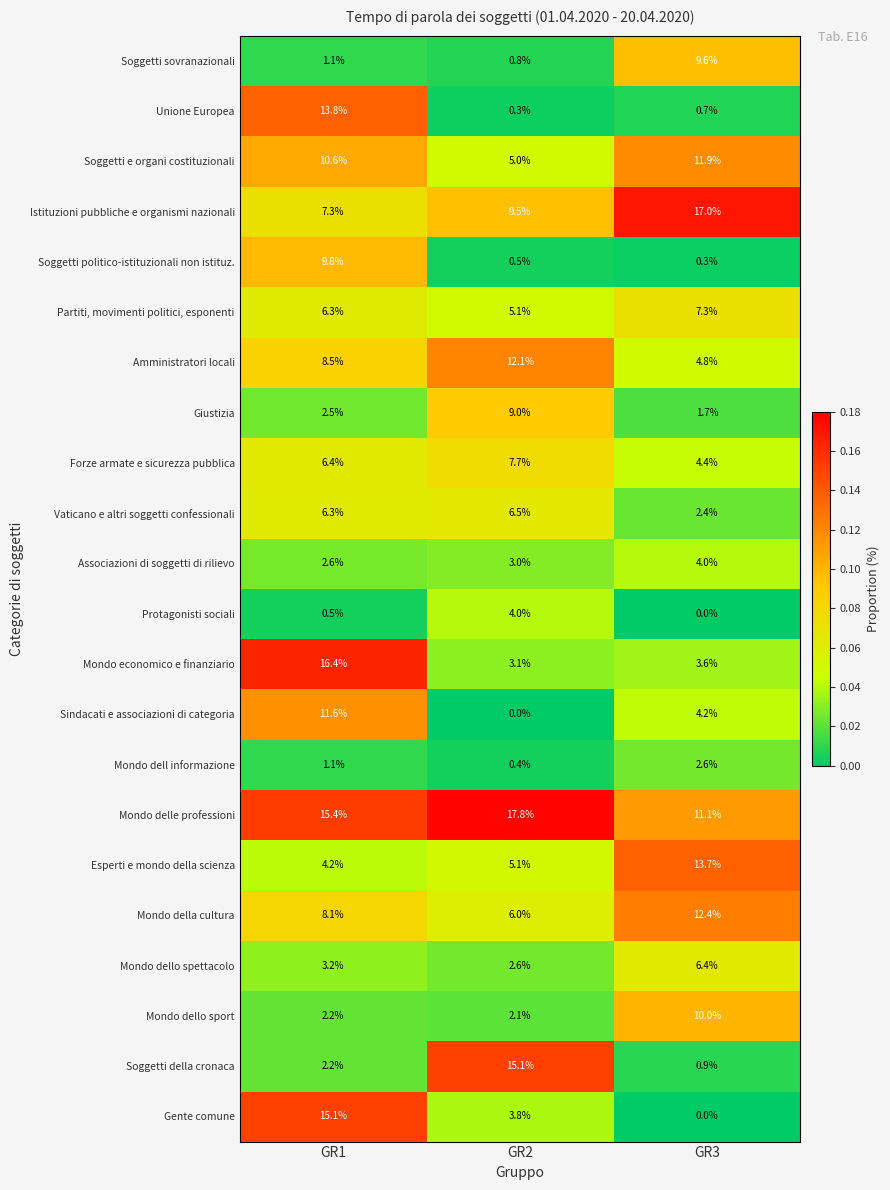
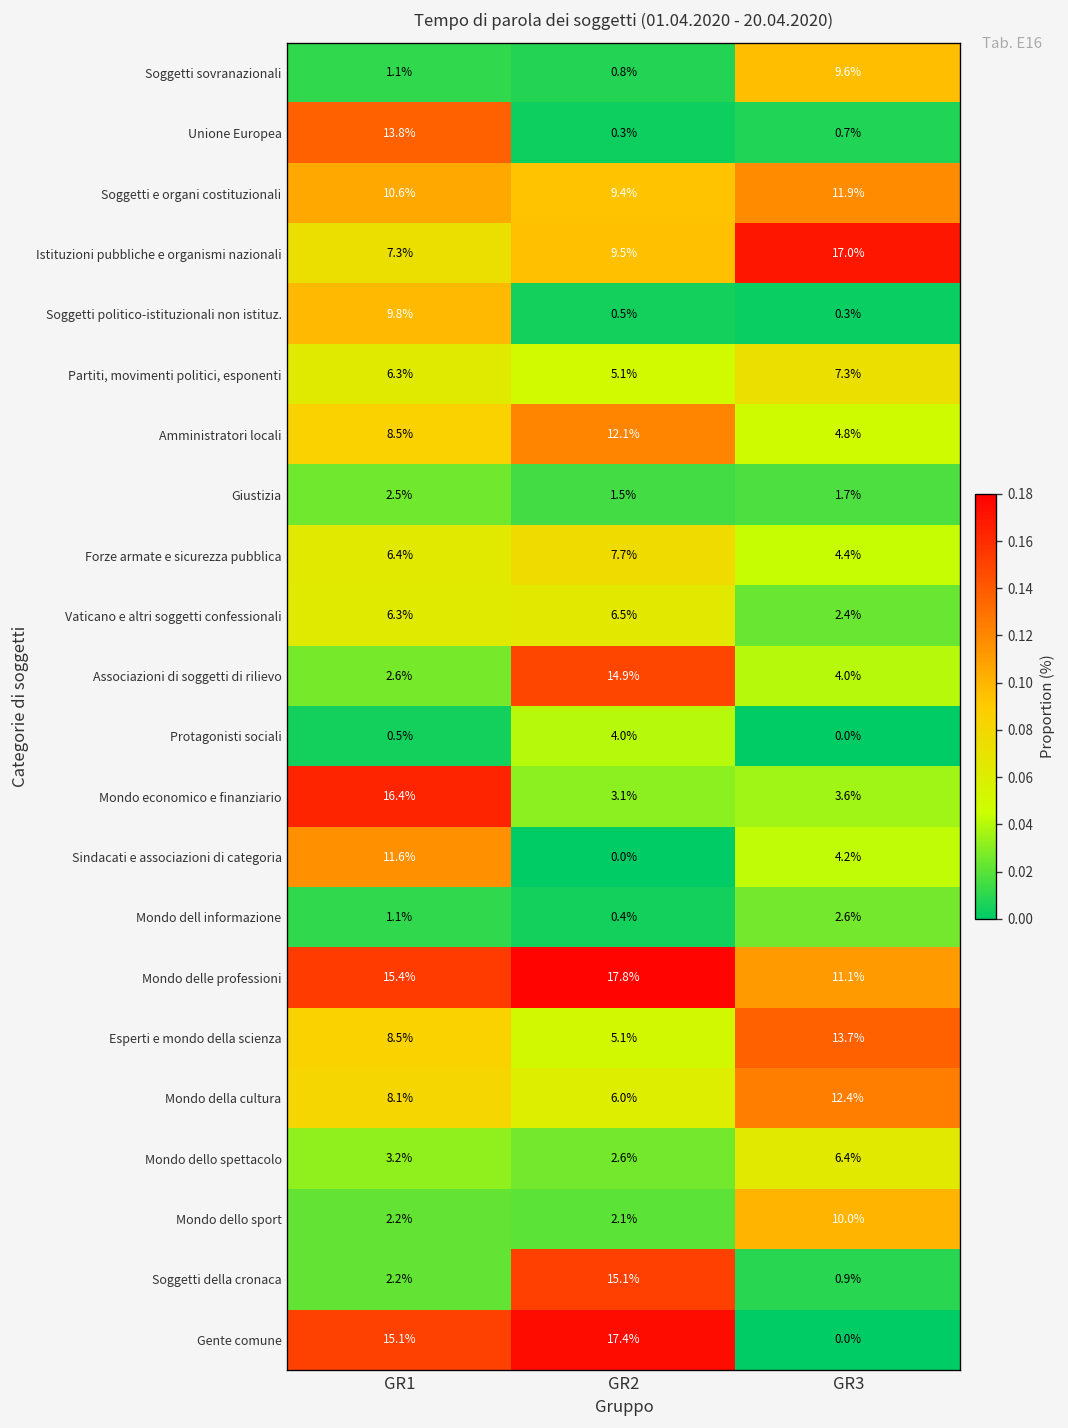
Soggetti e organi costituzionali, GR2: 5.0% -> 9.4%
Giustizia, GR2: 9.0% -> 1.5%
Associazioni di soggetti di rilievo, GR2: 3.0% -> 14.9%
Esperti e mondo della scienza, GR1: 4.2% -> 8.5%
Gente comune, GR2: 3.8% -> 17.4%
